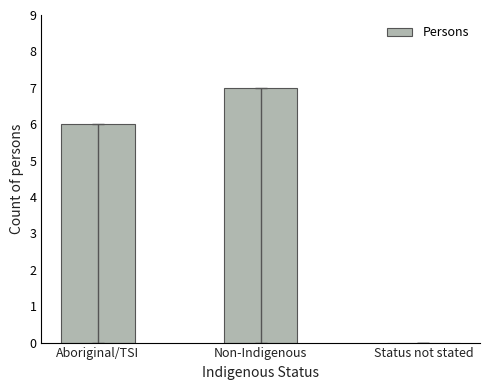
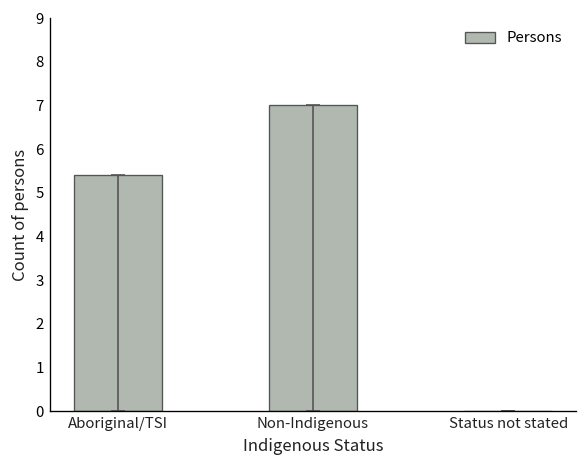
Persons, Aboriginal/TSI: 6.0 -> 5.4
